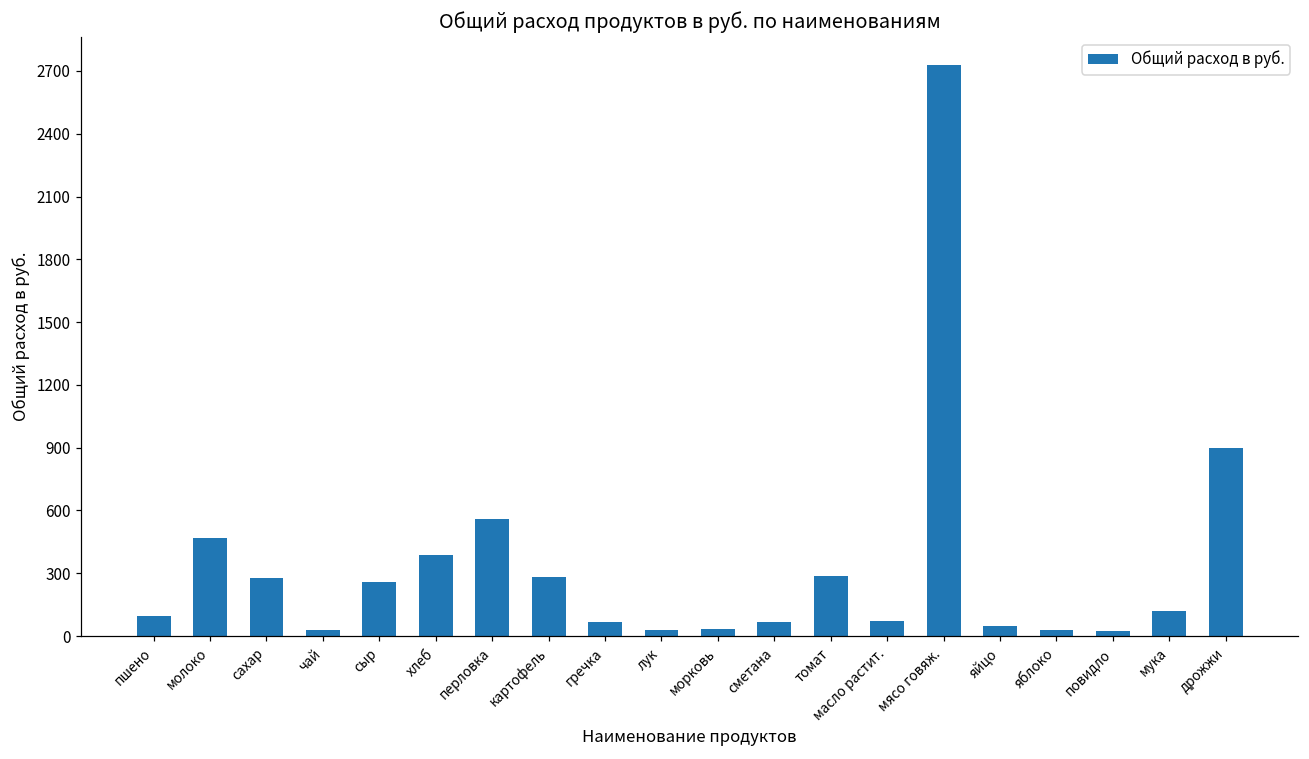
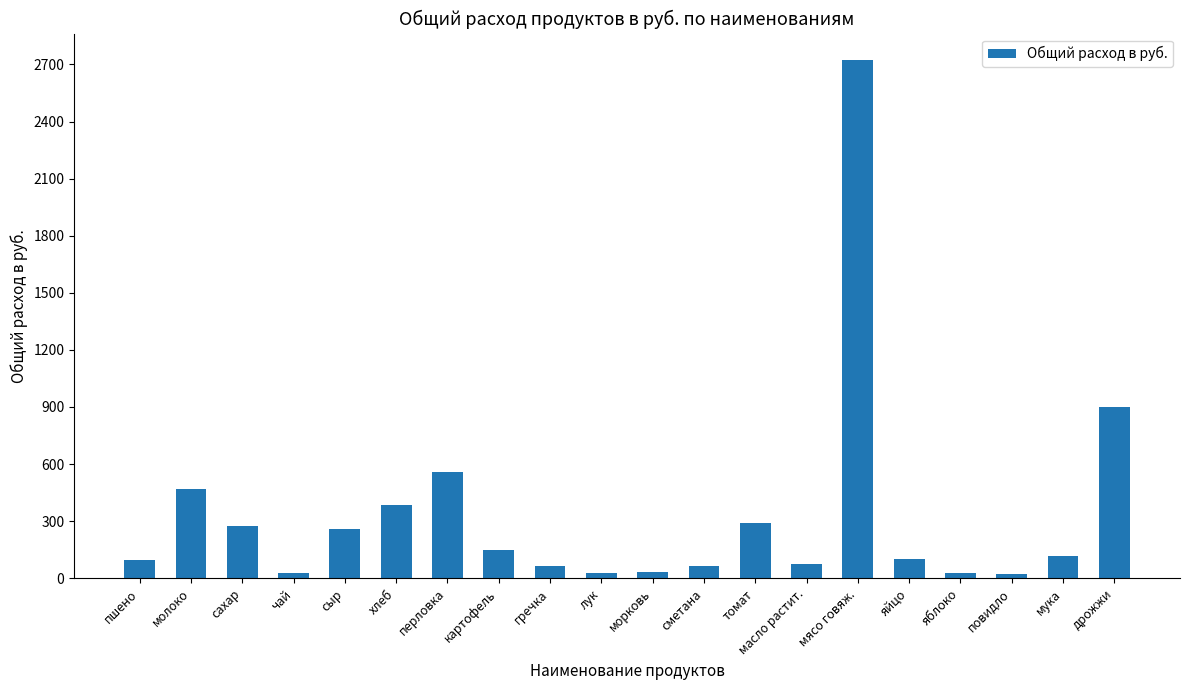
картофель: 280 -> 150
яйцо: 50 -> 100
